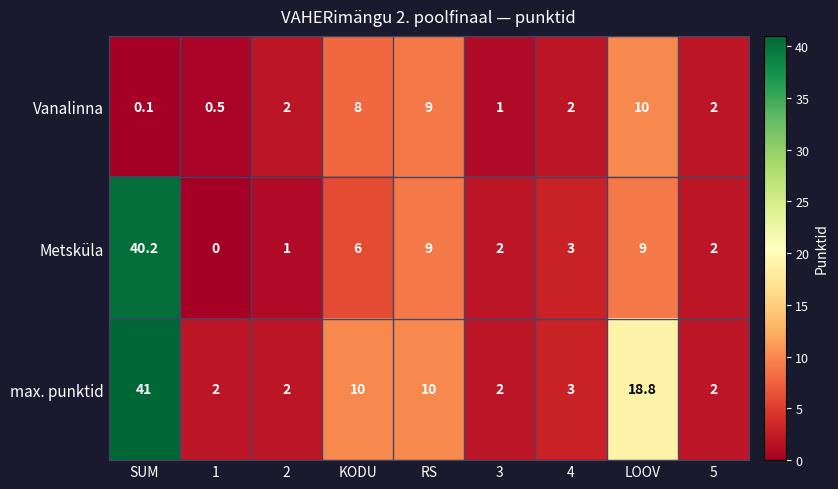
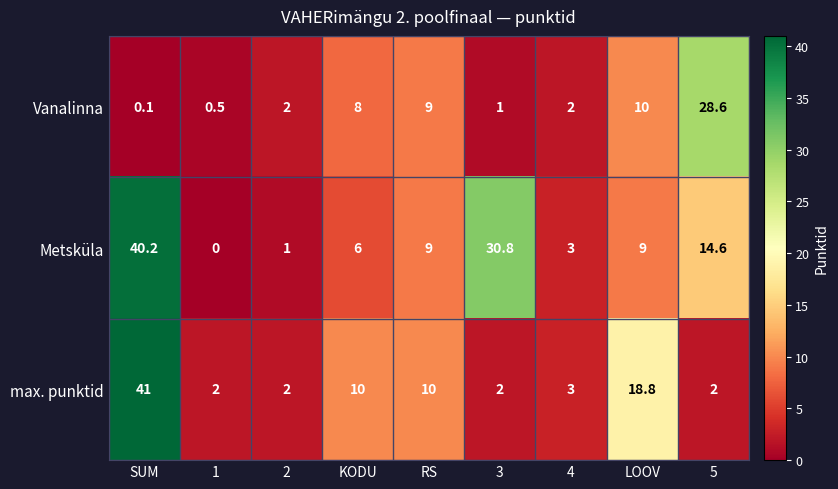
Vanalinna, 5: 2 -> 28.6
Metsküla, 3: 2 -> 30.8
Metsküla, 5: 2 -> 14.6
